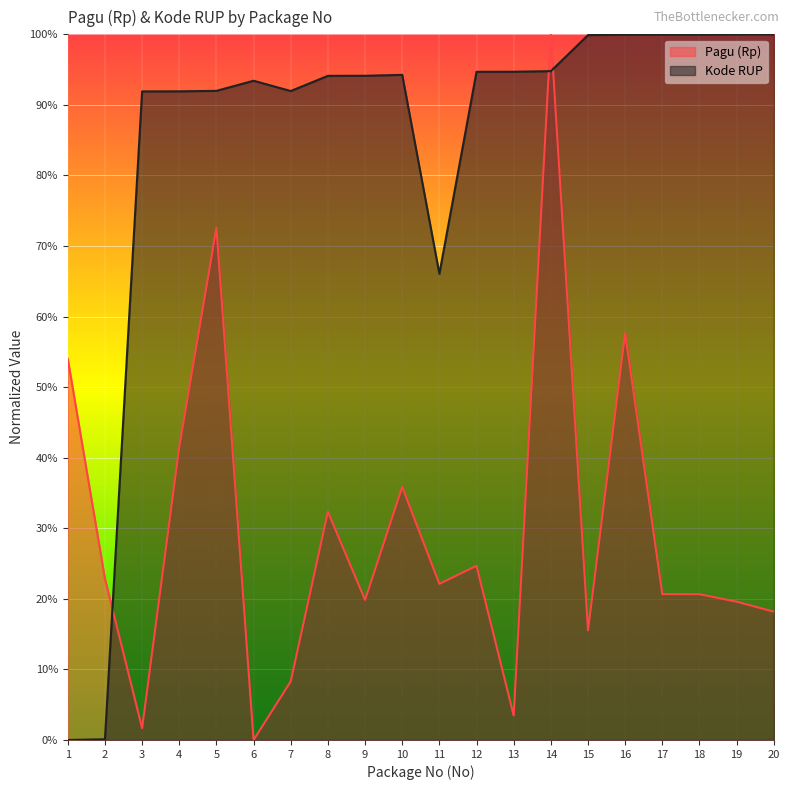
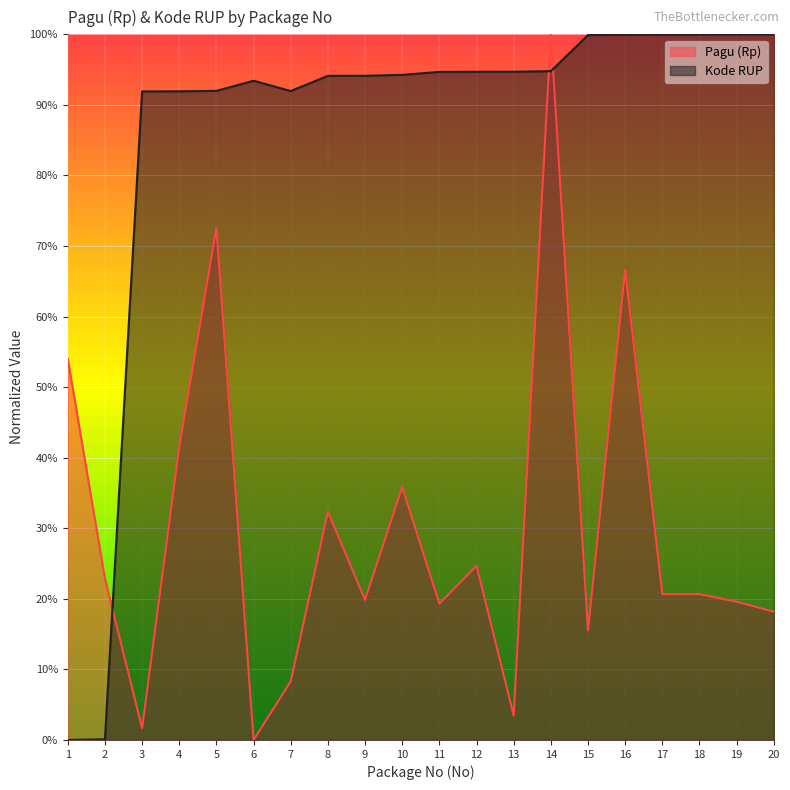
Pagu (Rp), 11: 22% -> 19%
Kode RUP, 11: 66% -> 95%
Pagu (Rp), 16: 58% -> 67%
